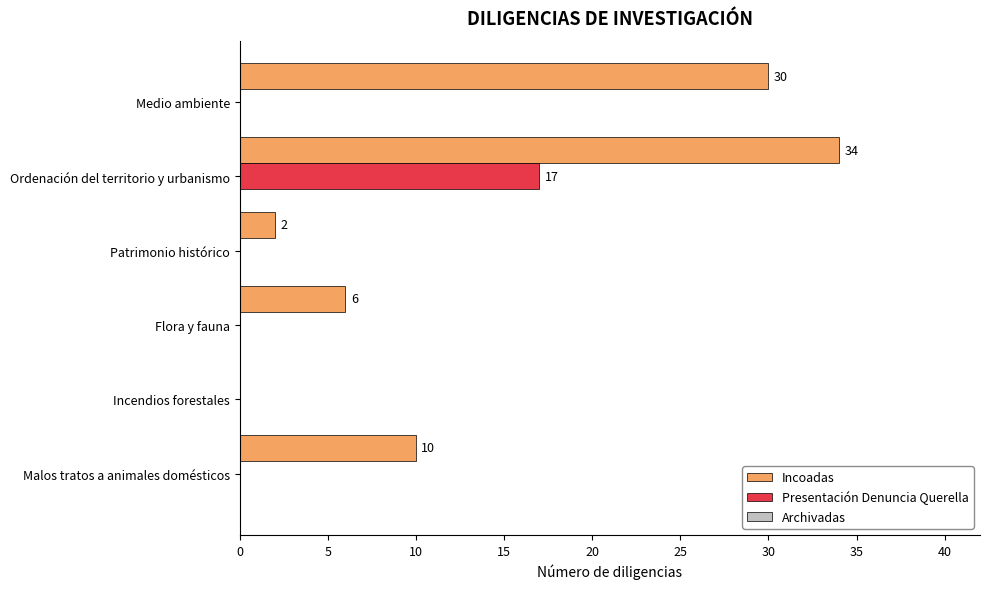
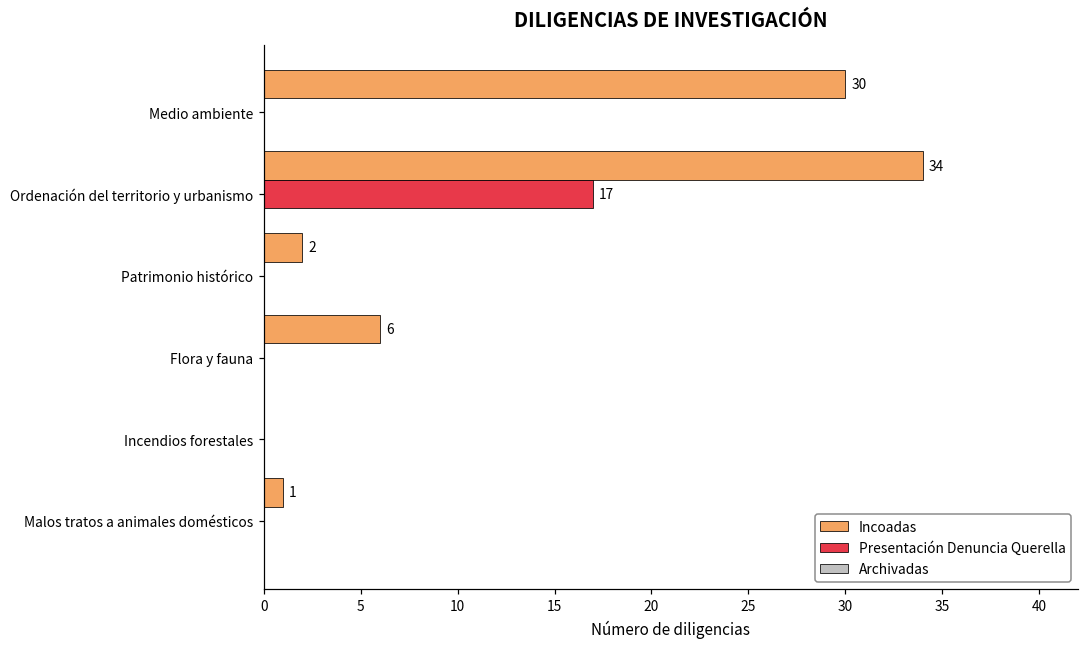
Incoadas, Malos tratos a animales domésticos: 10 -> 1
